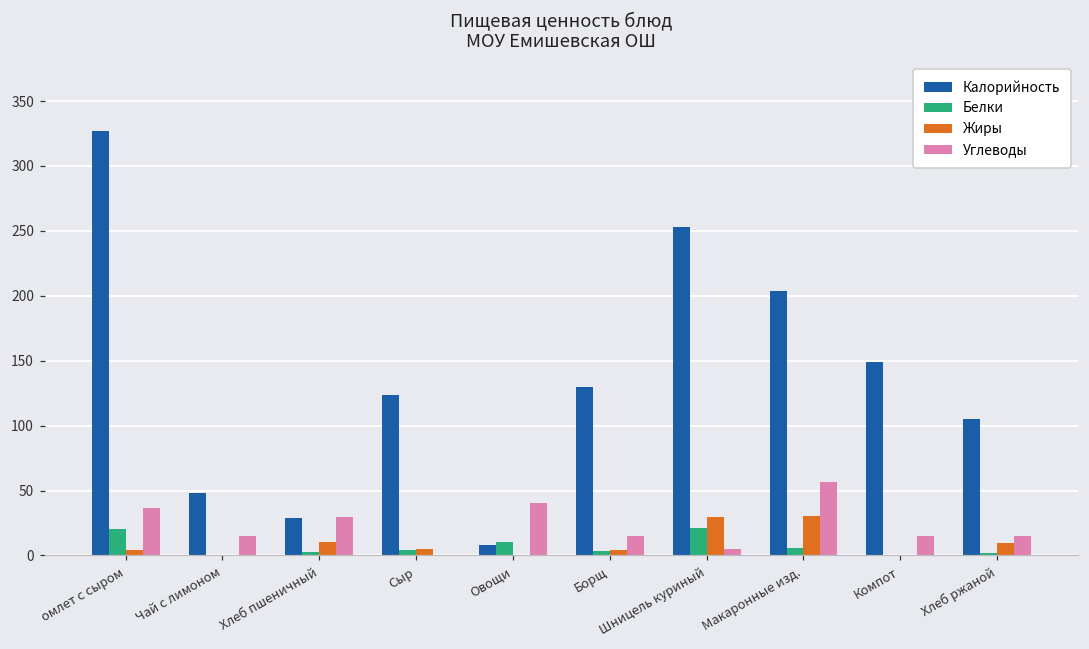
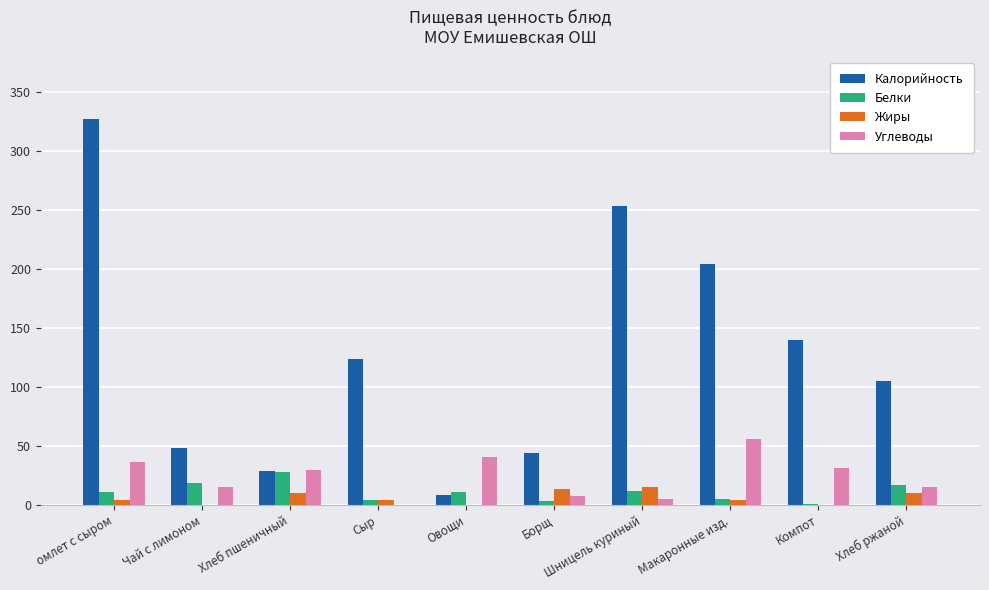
Белки, омлет с сыром: 20 -> 11
Белки, Чай с лимоном: 0 -> 19
Белки, Хлеб пшеничный: 3 -> 28
Калорийность, Борщ: 130 -> 44
Жиры, Борщ: 4 -> 13
Углеводы, Борщ: 15 -> 7
Белки, Шницель куриный: 22 -> 12
Жиры, Шницель куриный: 30 -> 15
Жиры, Макаронные изд.: 30 -> 4
Калорийность, Компот: 149 -> 140
Углеводы, Компот: 15 -> 31
Белки, Хлеб ржаной: 2 -> 17
